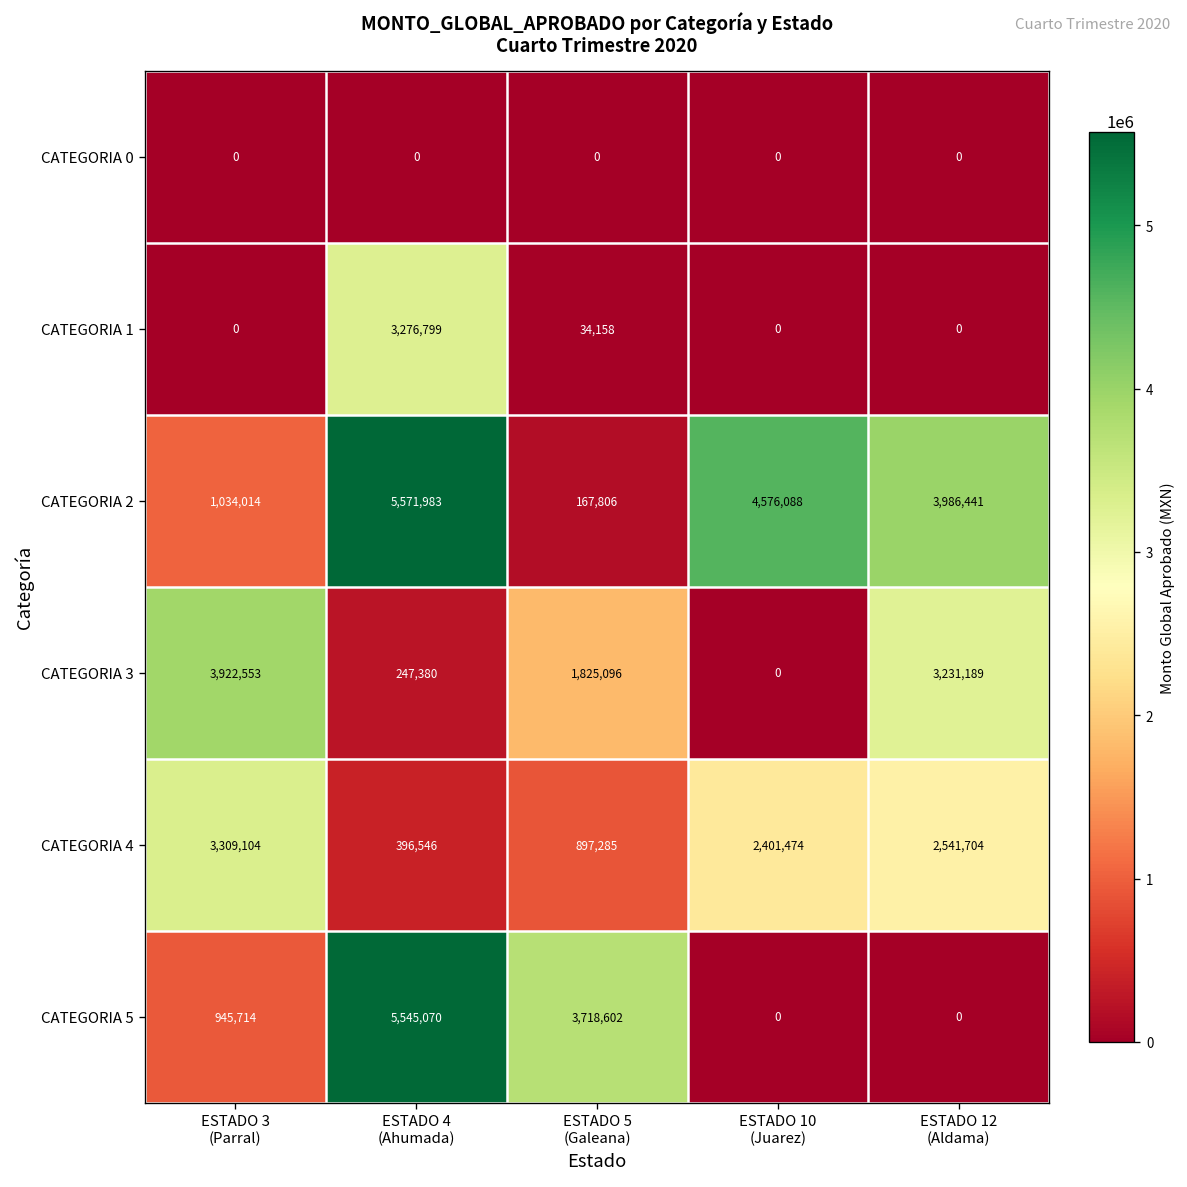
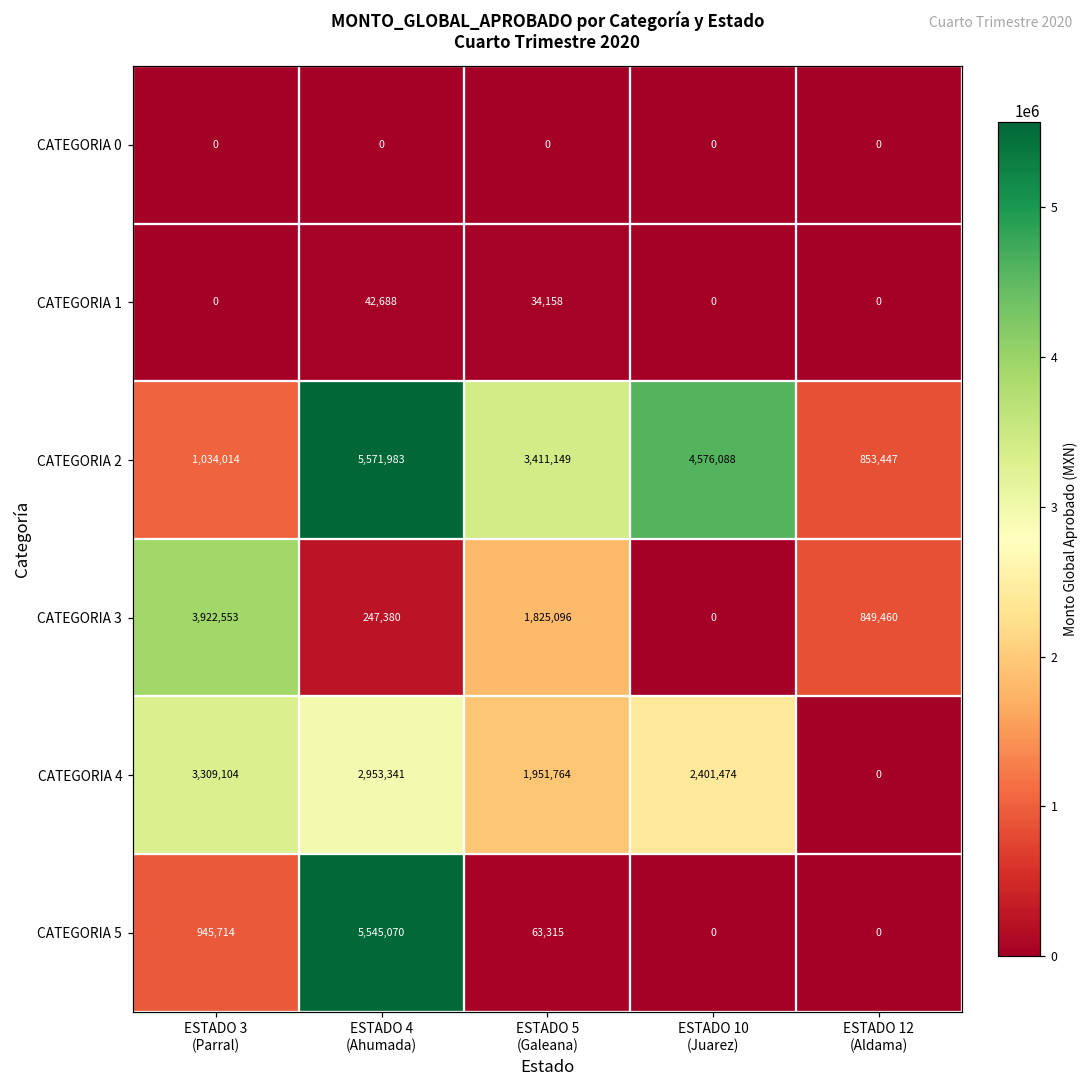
CATEGORIA 1, ESTADO 4 (Ahumada): 3,276,799 -> 42,688
CATEGORIA 2, ESTADO 5 (Galeana): 167,806 -> 3,411,149
CATEGORIA 2, ESTADO 12 (Aldama): 3,986,441 -> 853,447
CATEGORIA 3, ESTADO 12 (Aldama): 3,231,189 -> 849,460
CATEGORIA 4, ESTADO 4 (Ahumada): 396,546 -> 2,953,341
CATEGORIA 4, ESTADO 5 (Galeana): 897,285 -> 1,951,764
CATEGORIA 4, ESTADO 12 (Aldama): 2,541,704 -> 0
CATEGORIA 5, ESTADO 5 (Galeana): 3,718,602 -> 63,315
